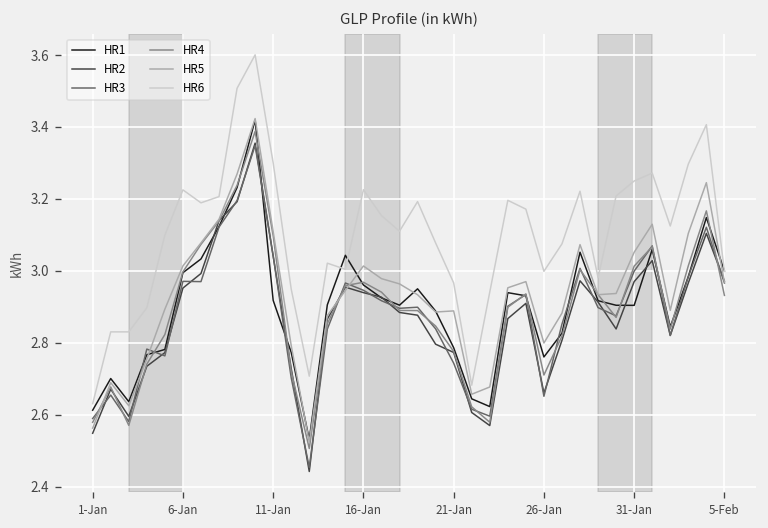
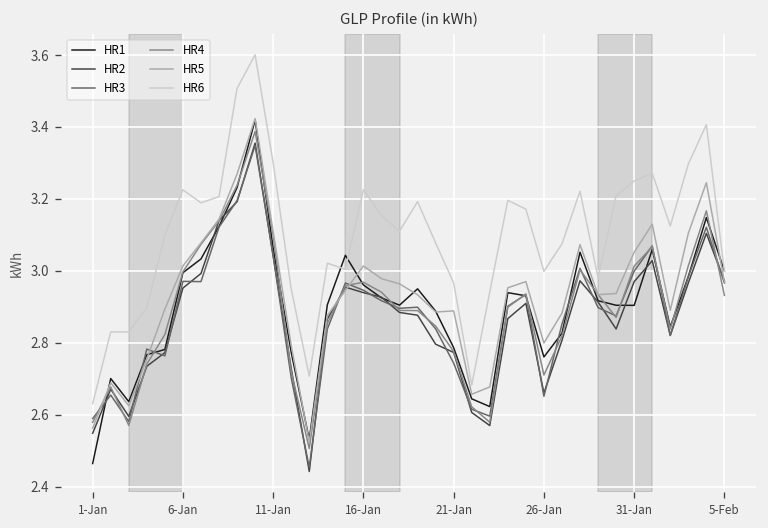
HR1, 1-Jan: 2.61 -> 2.46
HR1, 11-Jan: 2.92 -> 3.06
